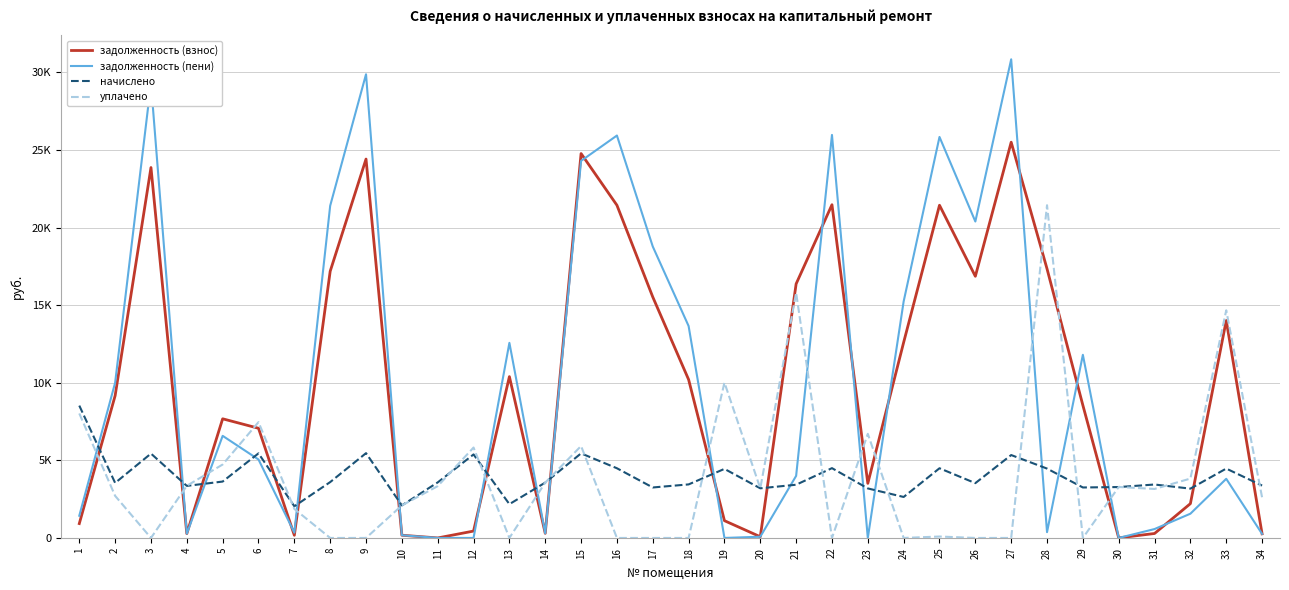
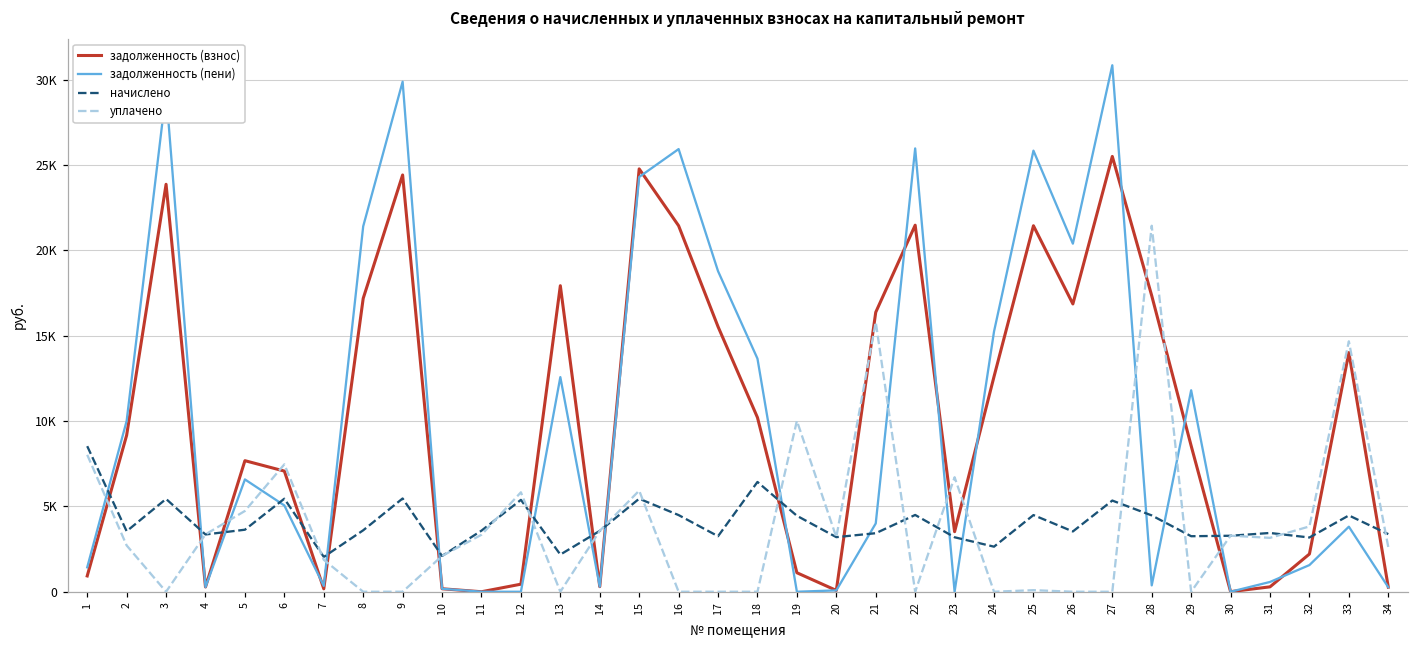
задолженность (взнос), 13: 10400 -> 17900
начислено, 18: 3400 -> 6400
